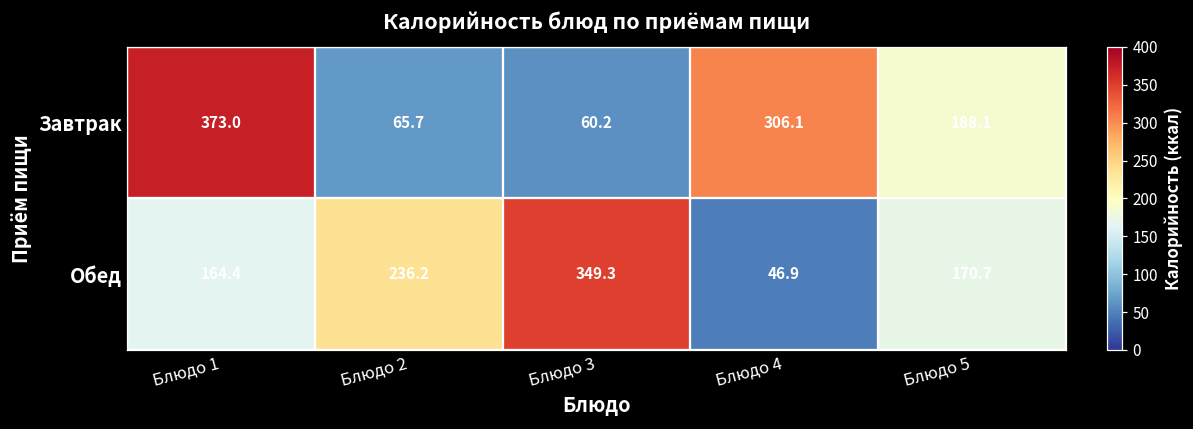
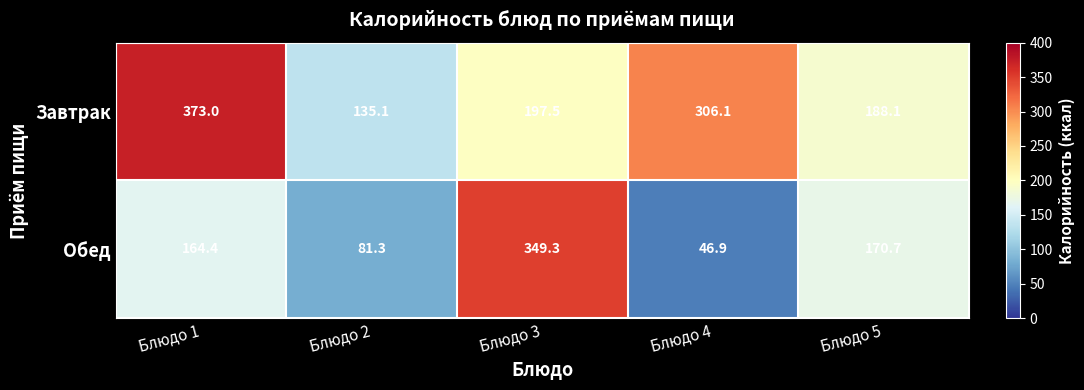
Завтрак, Блюдо 2: 65.7 -> 135.1
Завтрак, Блюдо 3: 60.2 -> 197.5
Обед, Блюдо 2: 236.2 -> 81.3
